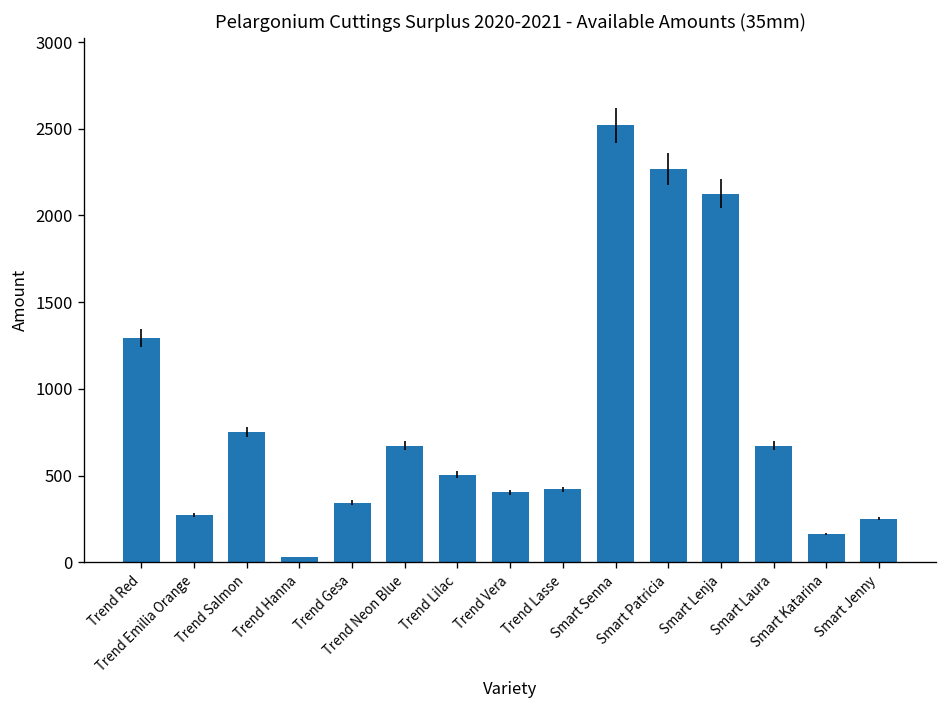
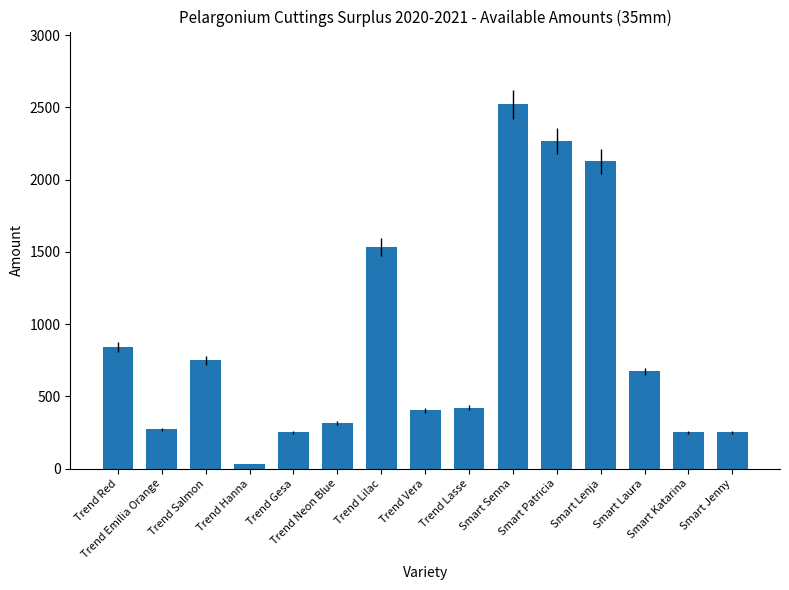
Trend Red: 1290 -> 840
Trend Gesa: 340 -> 250
Trend Neon Blue: 670 -> 320
Trend Lilac: 500 -> 1530
Smart Katarina: 160 -> 250
